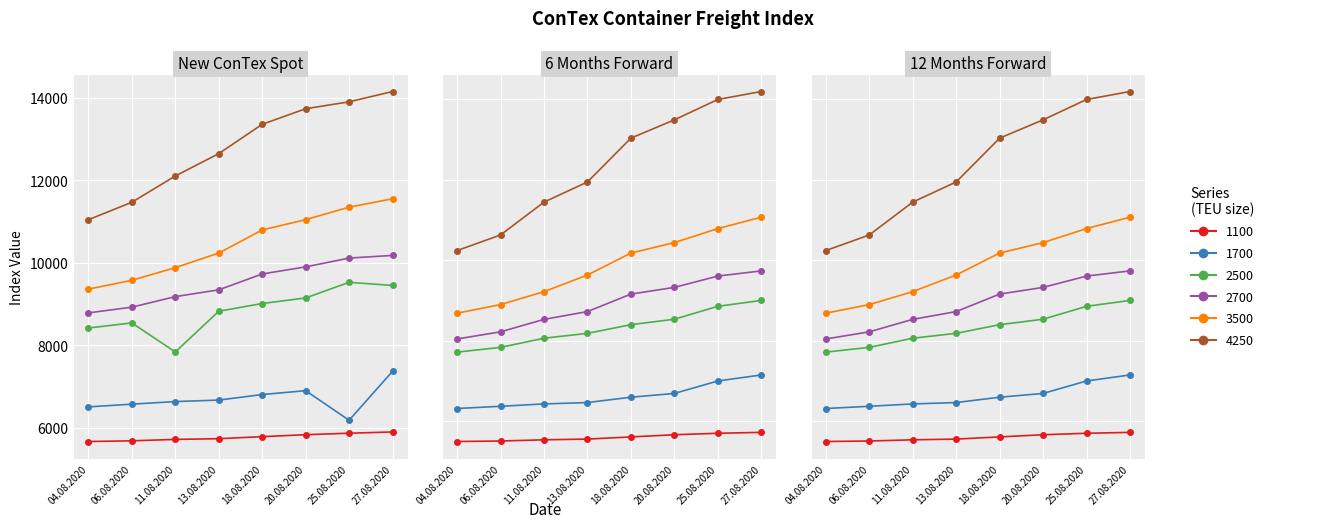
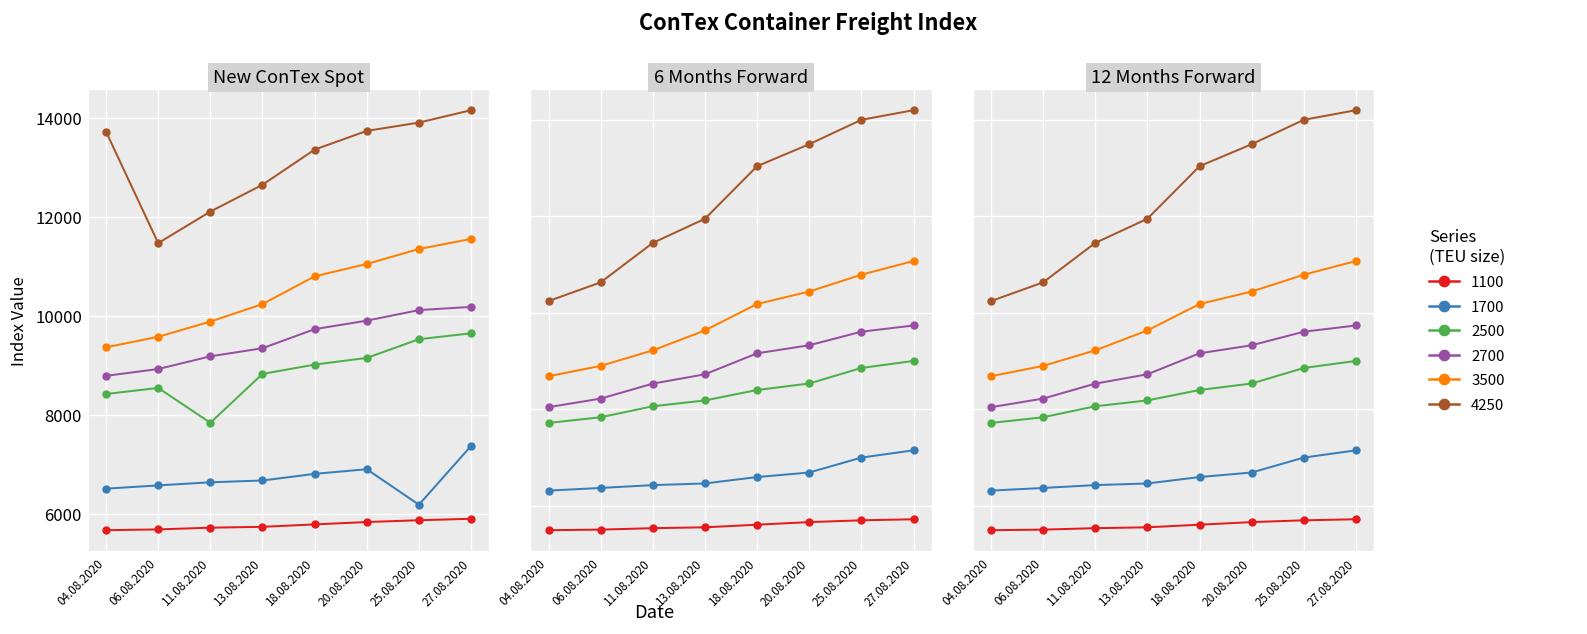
New ConTex Spot, 4250, 04.08.2020: 11000 -> 13700
New ConTex Spot, 2500, 27.08.2020: 9400 -> 9600
